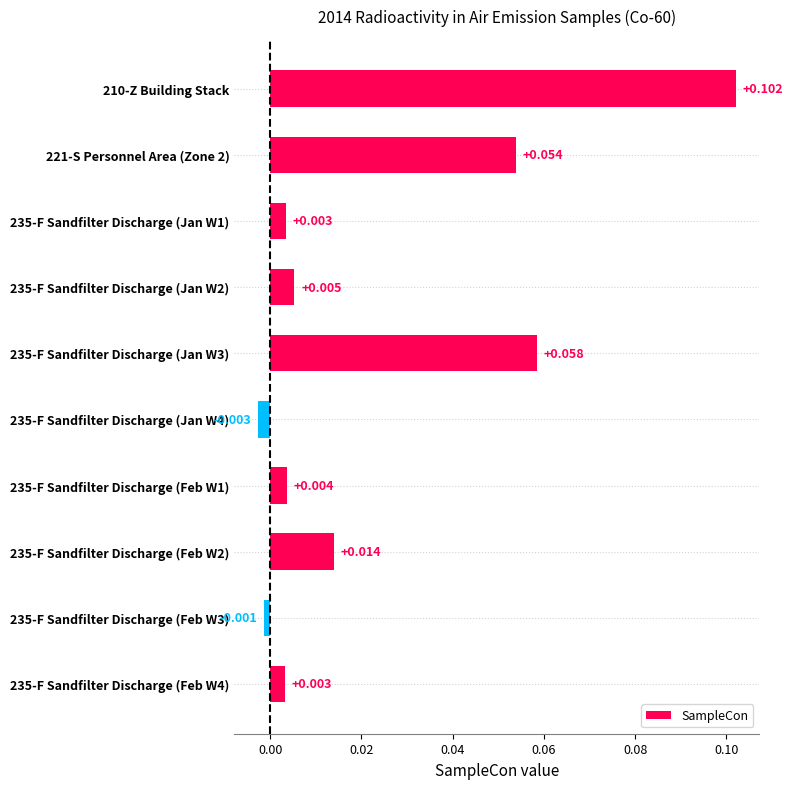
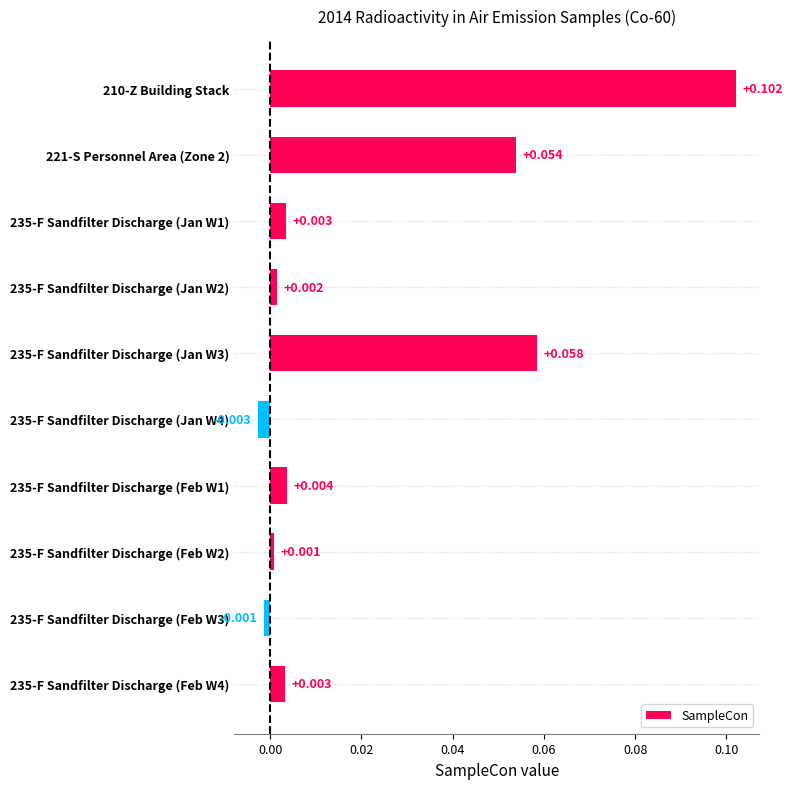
235-F Sandfilter Discharge (Jan W2): +0.005 -> +0.002
235-F Sandfilter Discharge (Feb W2): +0.014 -> +0.001
